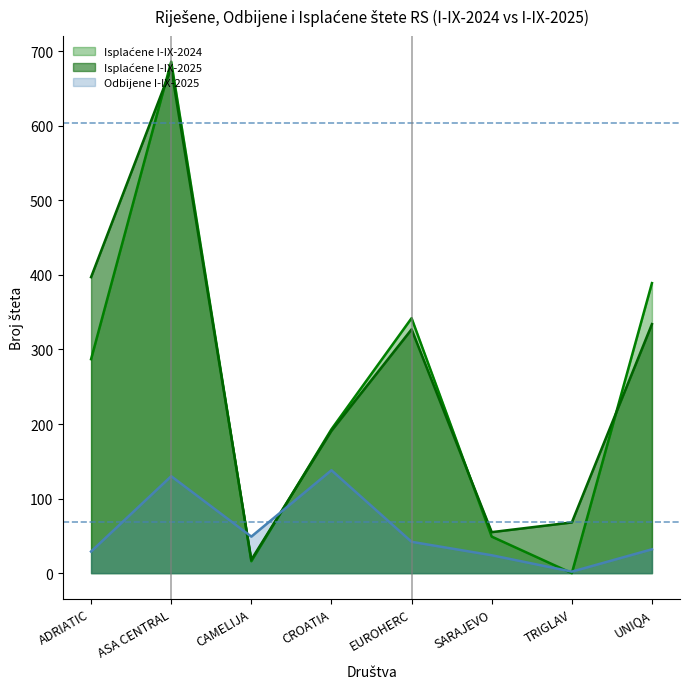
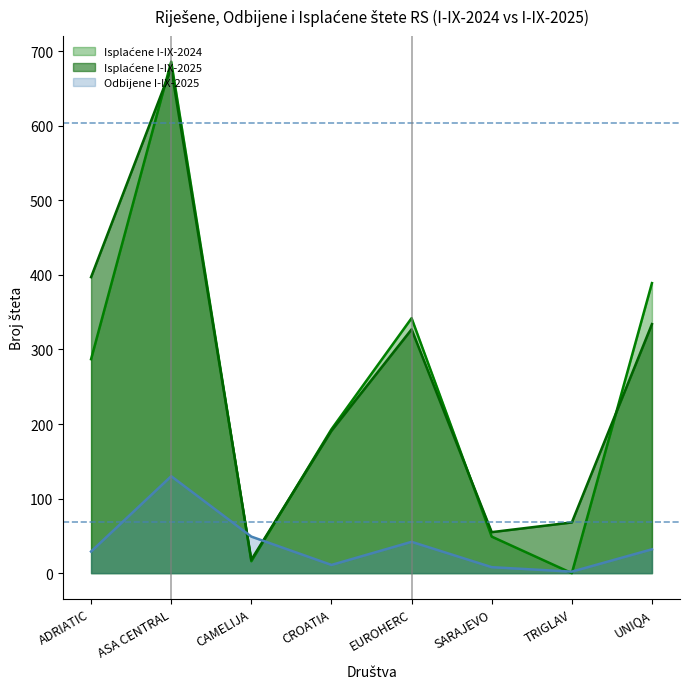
Odbijene I-IX-2025, CROATIA: 140 -> 10
Odbijene I-IX-2025, SARAJEVO: 20 -> 10
